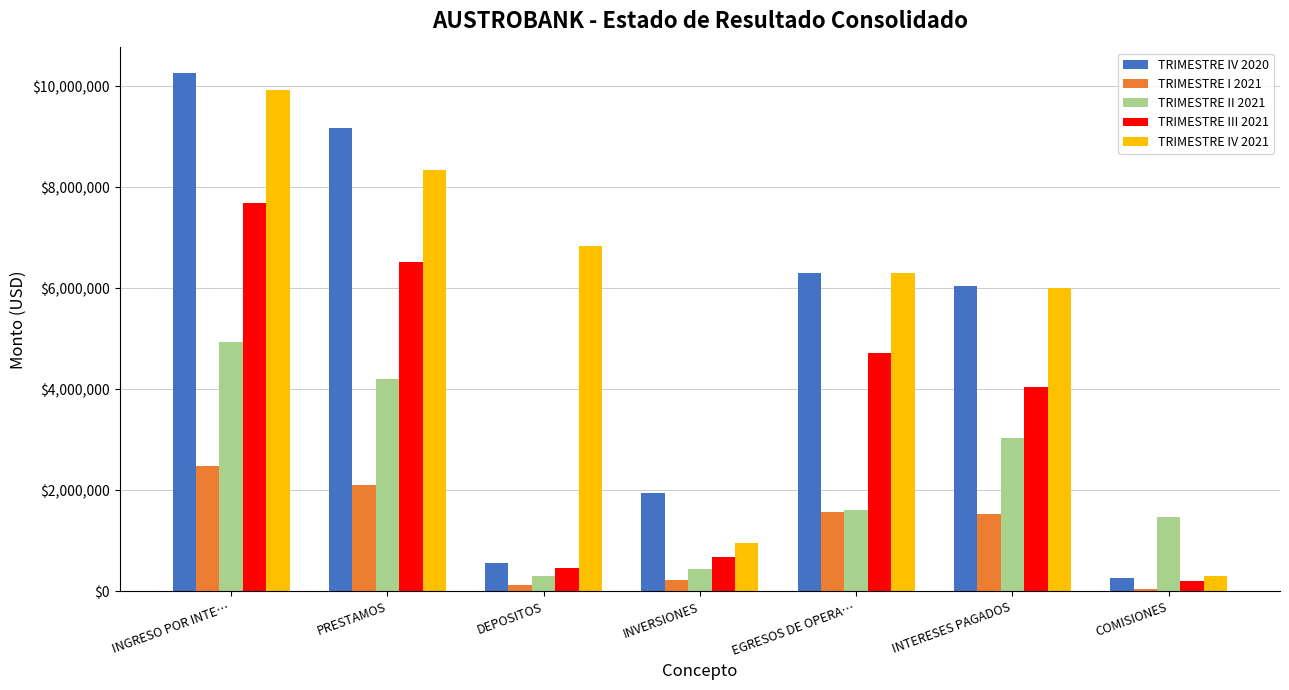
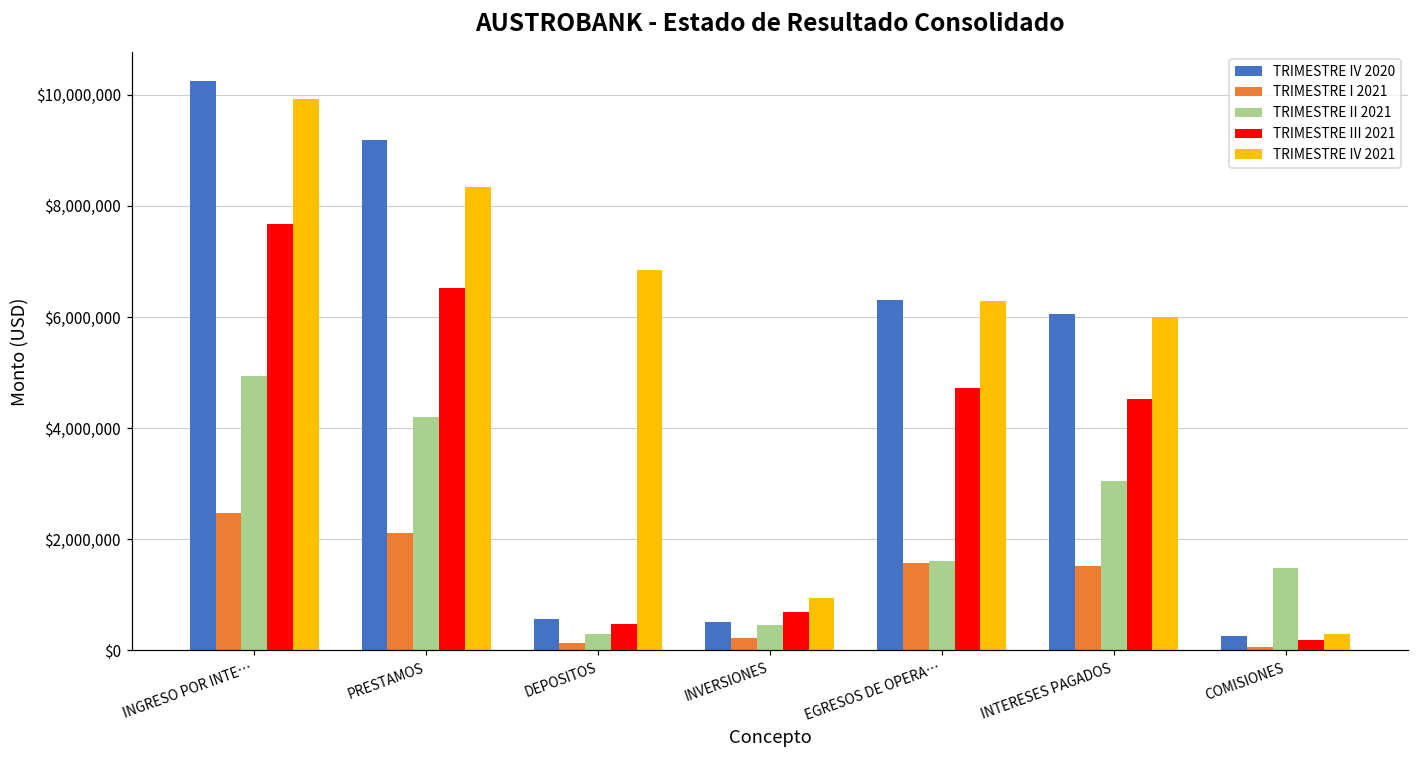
TRIMESTRE IV 2020, INVERSIONES: $1,900,000 -> $500,000
TRIMESTRE III 2021, INTERESES PAGADOS: $4,000,000 -> $4,500,000
